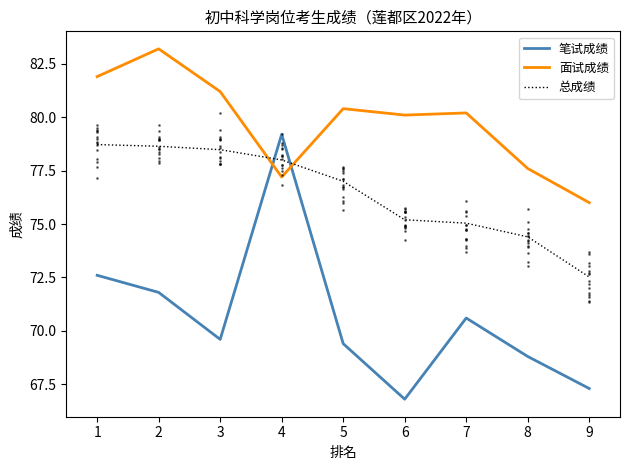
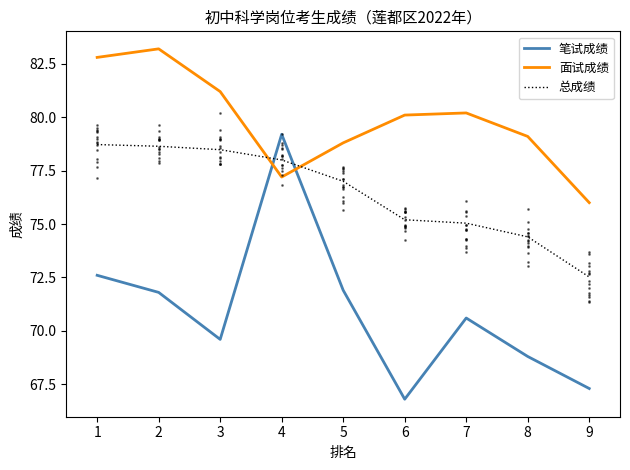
面试成绩, 1: 81.9 -> 82.8
笔试成绩, 5: 69.4 -> 71.9
面试成绩, 5: 80.4 -> 78.8
面试成绩, 8: 77.6 -> 79.1
